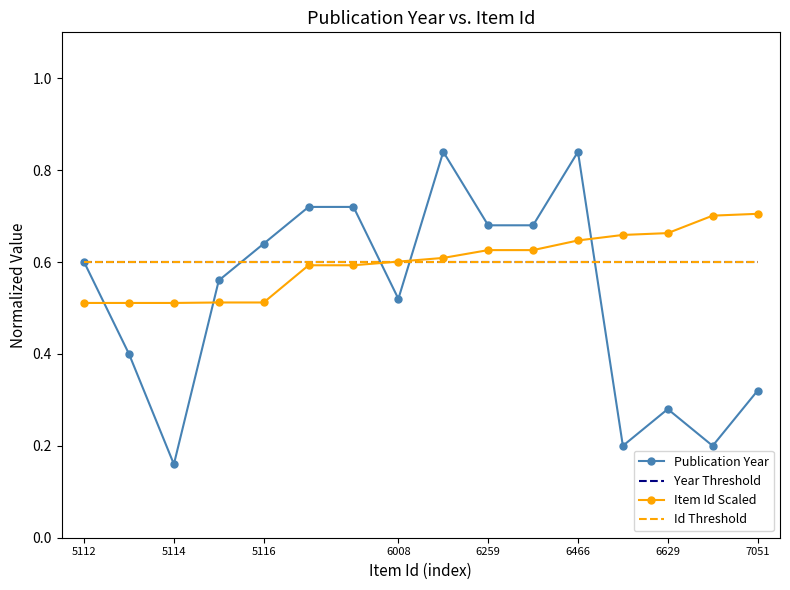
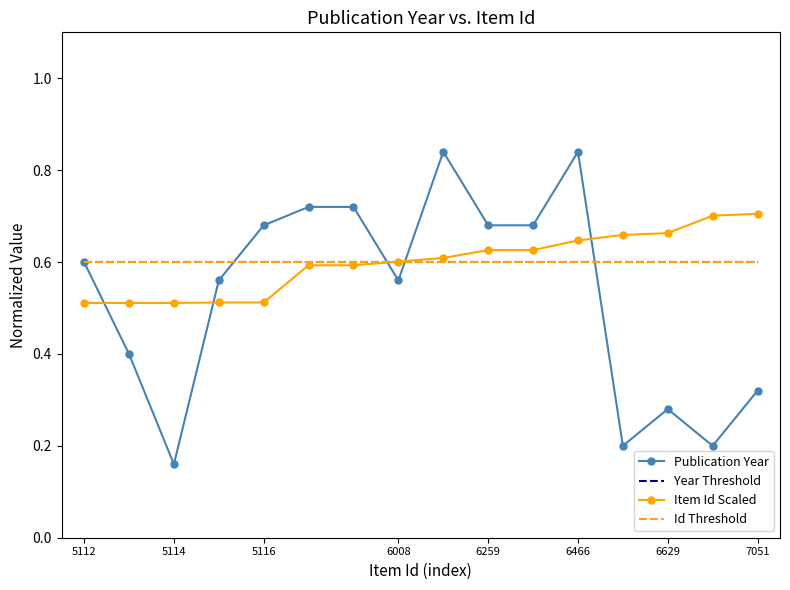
Publication Year, 5116: 0.64 -> 0.68
Publication Year, 6008: 0.52 -> 0.56
